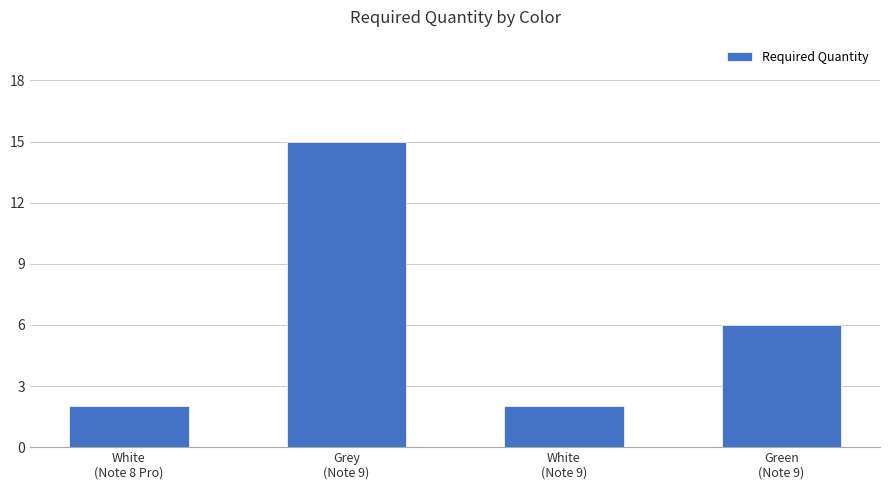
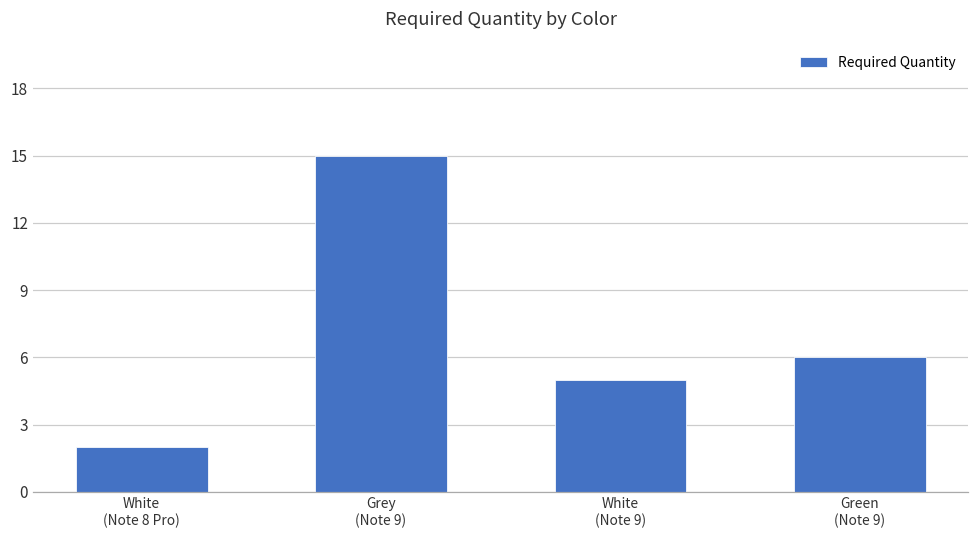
White (Note 9): 2 -> 5
